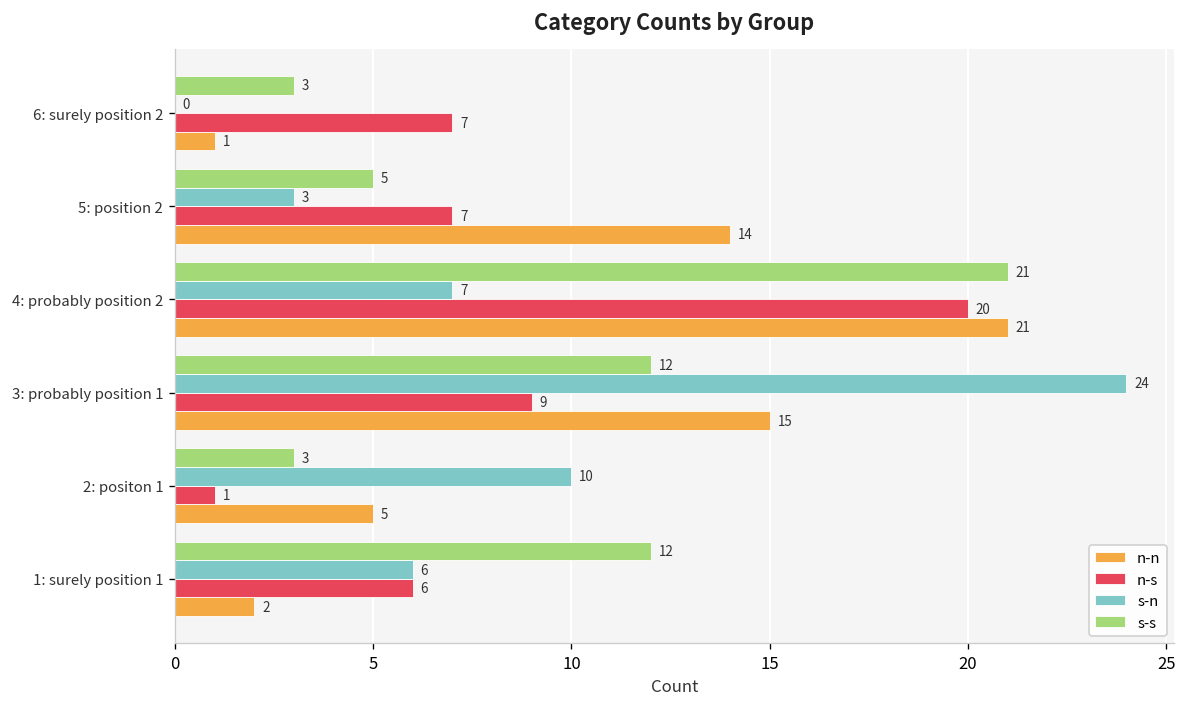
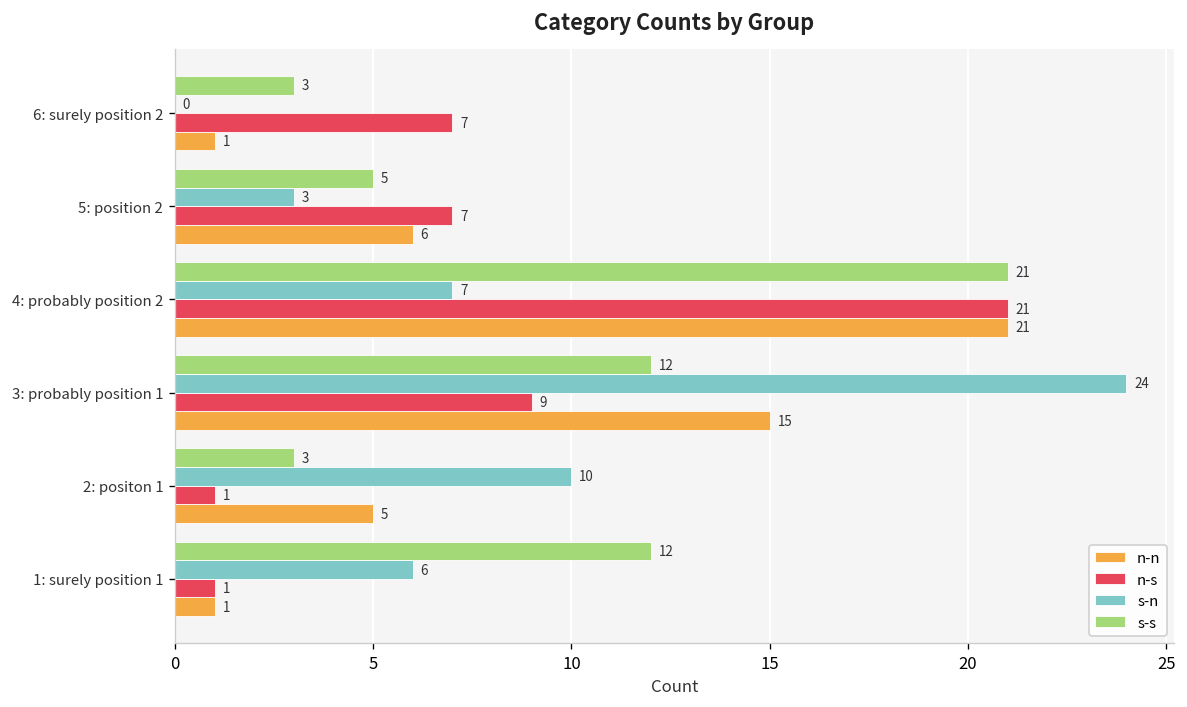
n-n, 5: position 2: 14 -> 6
n-s, 4: probably position 2: 20 -> 21
n-s, 1: surely position 1: 6 -> 1
n-n, 1: surely position 1: 2 -> 1
